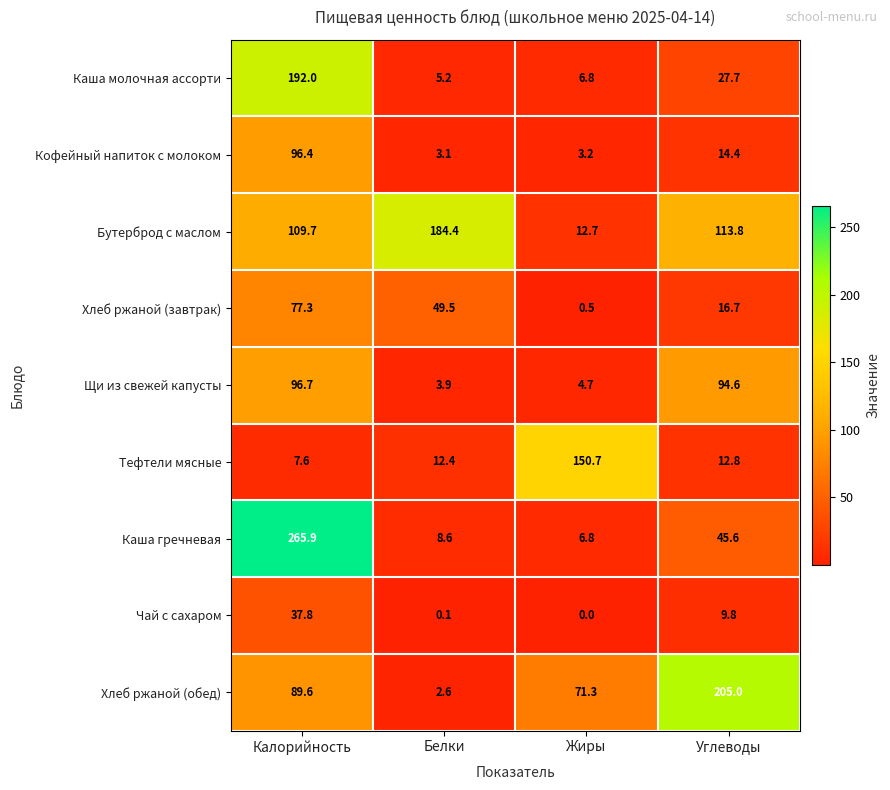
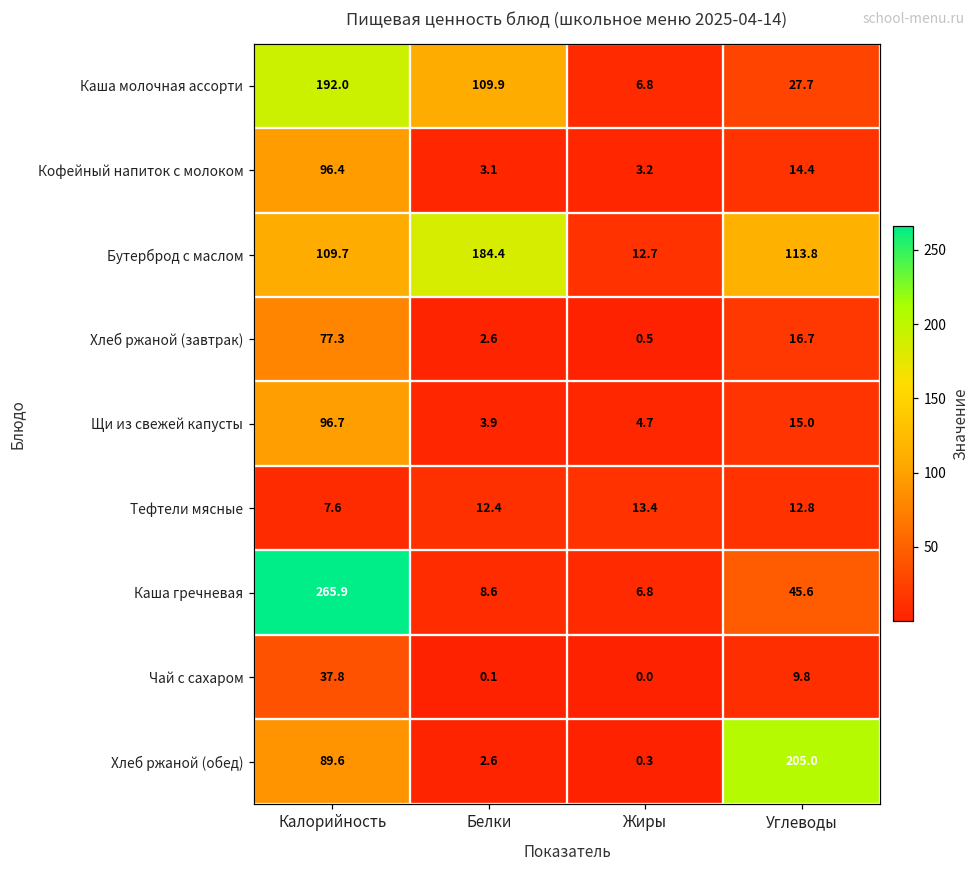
Каша молочная ассорти, Белки: 5.2 -> 109.9
Хлеб ржаной (завтрак), Белки: 49.5 -> 2.6
Щи из свежей капусты, Углеводы: 94.6 -> 15.0
Тефтели мясные, Жиры: 150.7 -> 13.4
Хлеб ржаной (обед), Жиры: 71.3 -> 0.3
